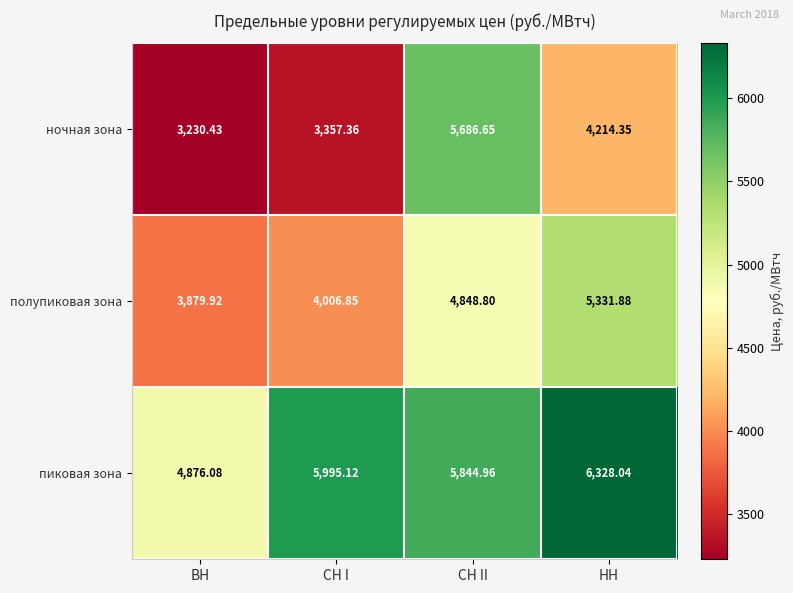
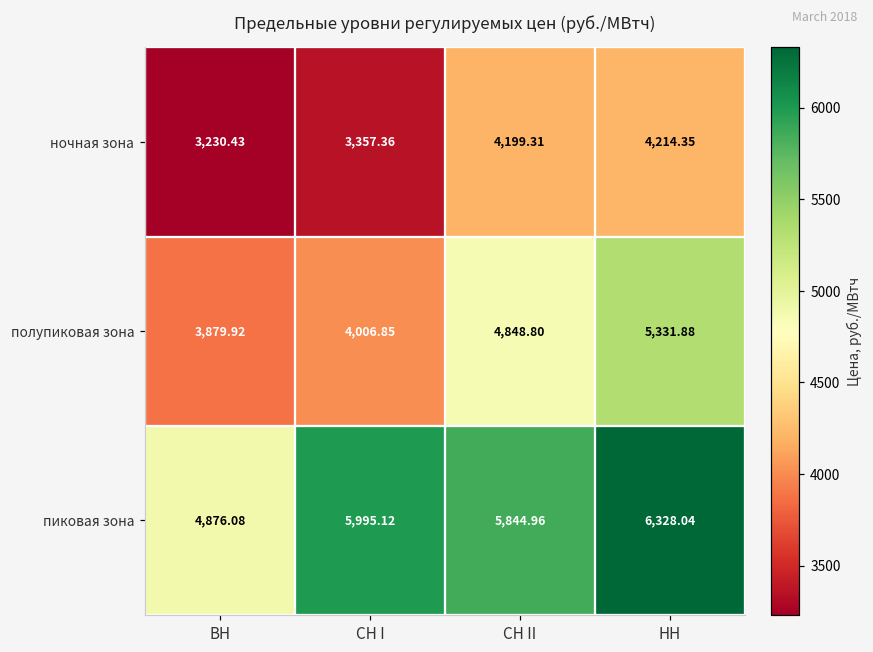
ночная зона, СН II: 5,686.65 -> 4,199.31
